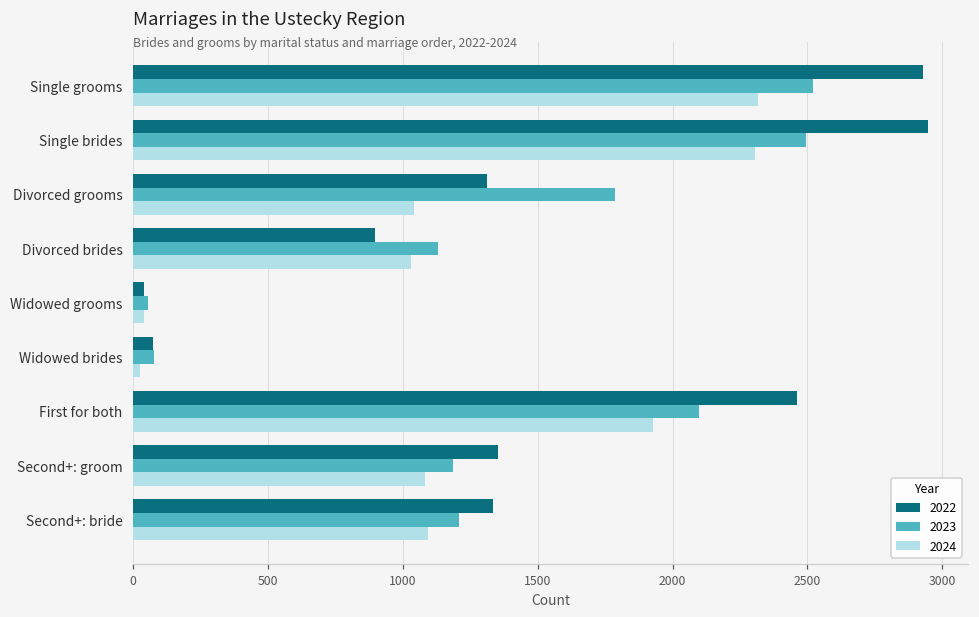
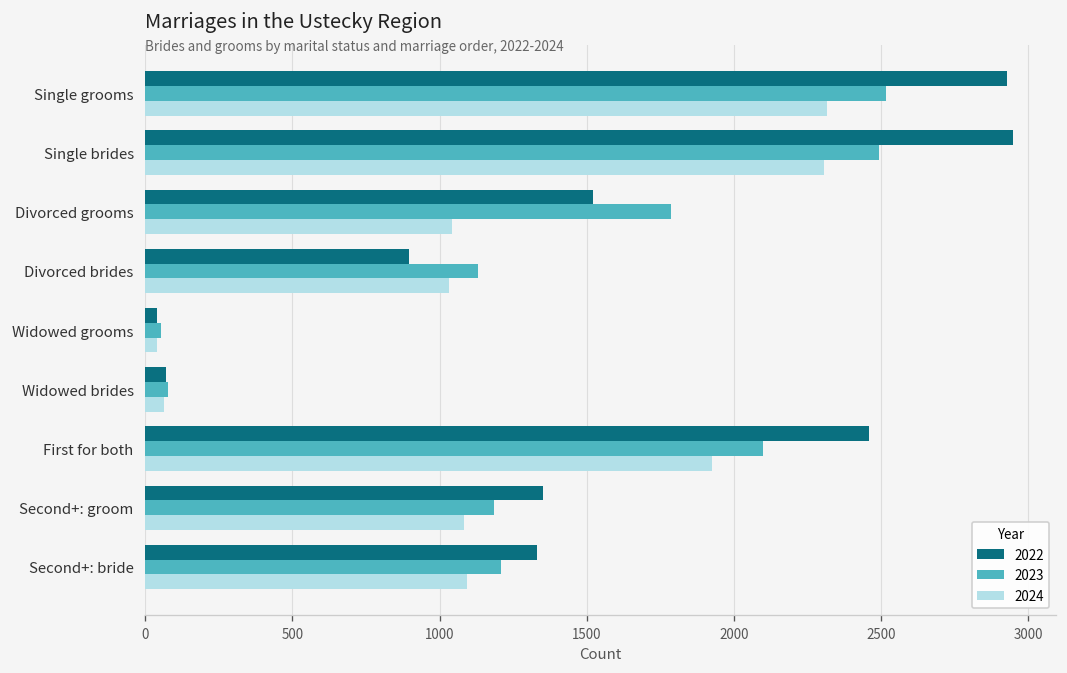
2022, Divorced grooms: 1310 -> 1520
2024, Widowed brides: 30 -> 60
